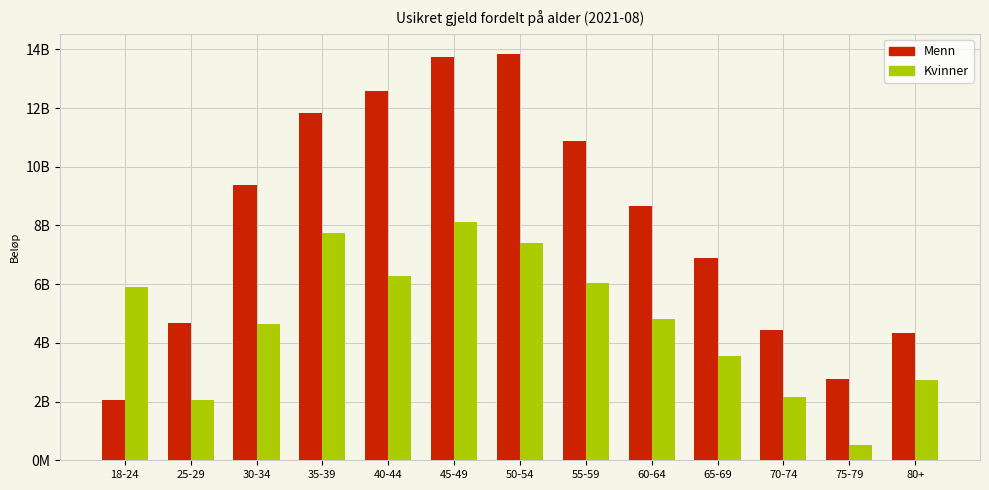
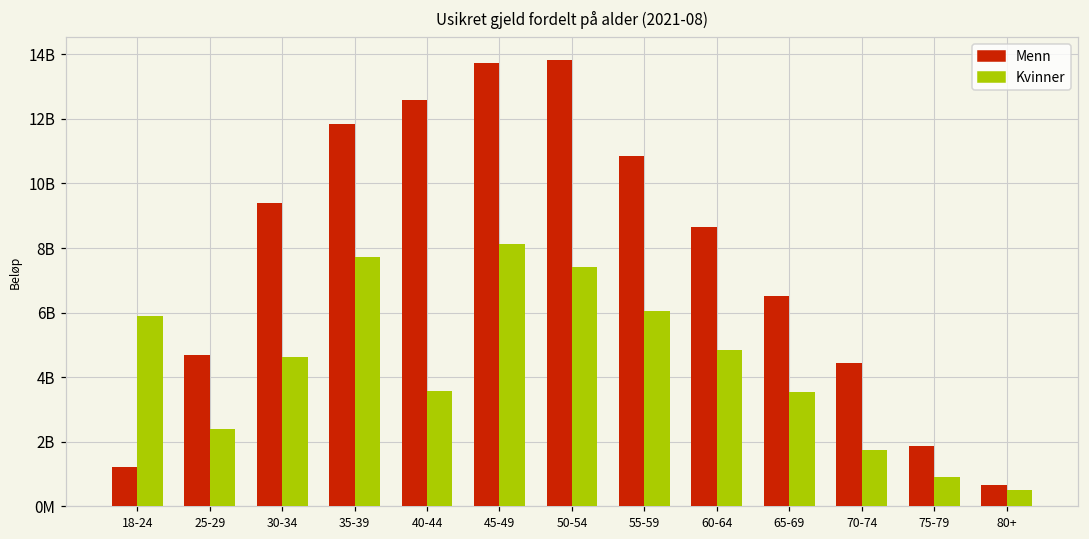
Menn, 18-24: 2000000000 -> 1200000000
Kvinner, 25-29: 2000000000 -> 2400000000
Kvinner, 40-44: 6300000000 -> 3600000000
Menn, 65-69: 6900000000 -> 6500000000
Kvinner, 70-74: 2200000000 -> 1700000000
Menn, 75-79: 2800000000 -> 1900000000
Kvinner, 75-79: 500000000 -> 900000000
Menn, 80+: 4300000000 -> 600000000
Kvinner, 80+: 2700000000 -> 500000000
